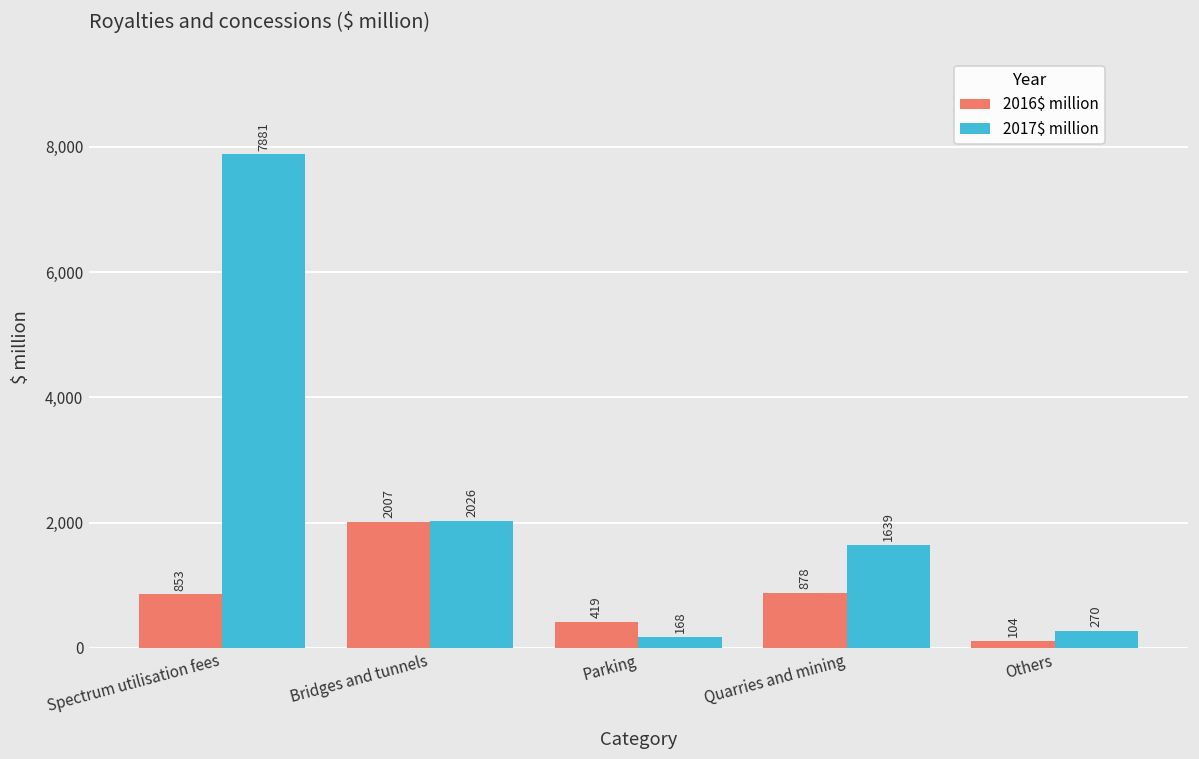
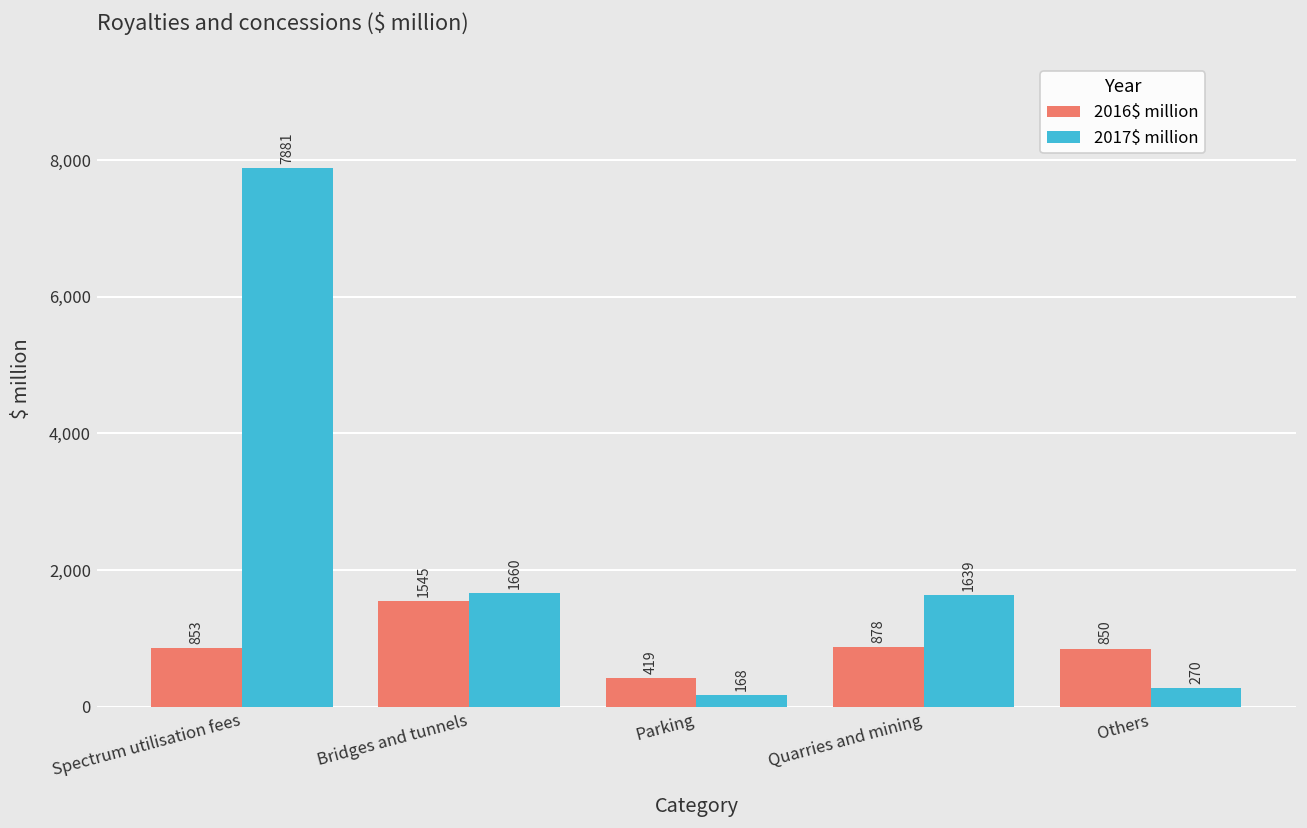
2016$ million, Bridges and tunnels: 2007 -> 1545
2017$ million, Bridges and tunnels: 2026 -> 1660
2016$ million, Others: 104 -> 850
